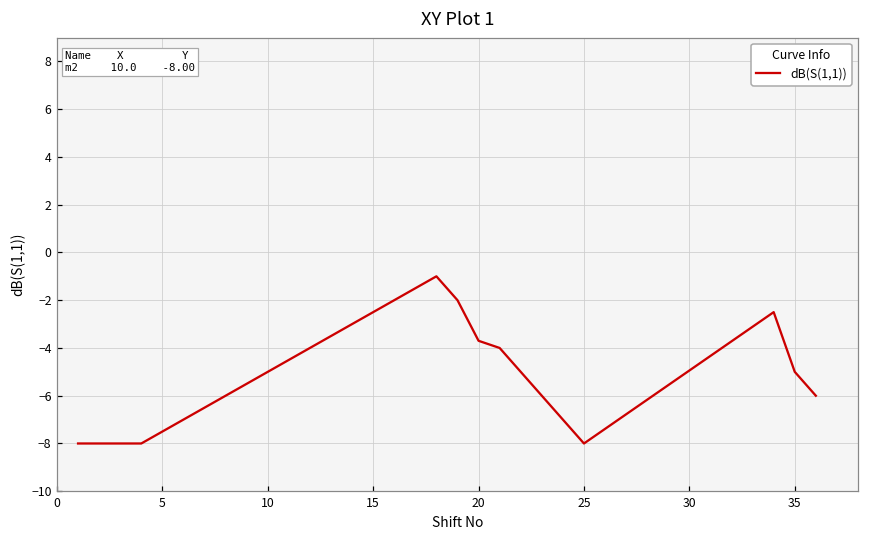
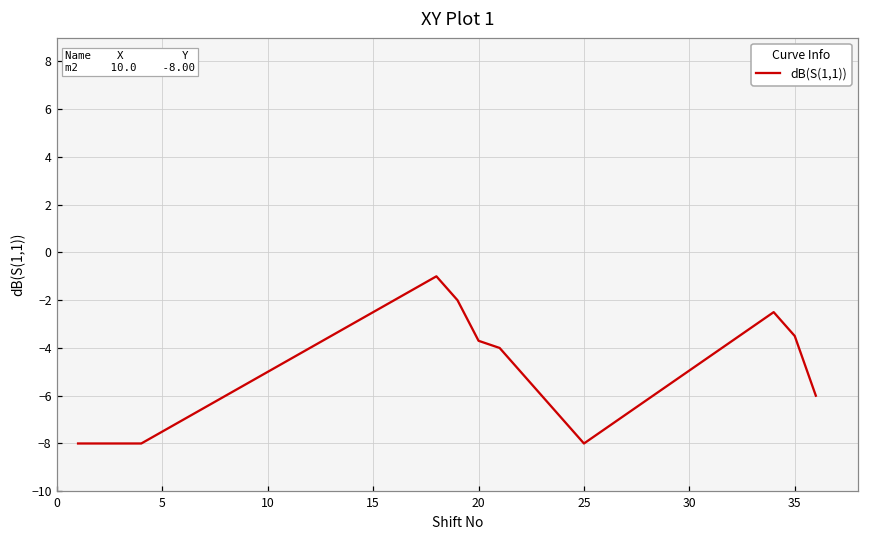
35: -5.0 -> -3.5
